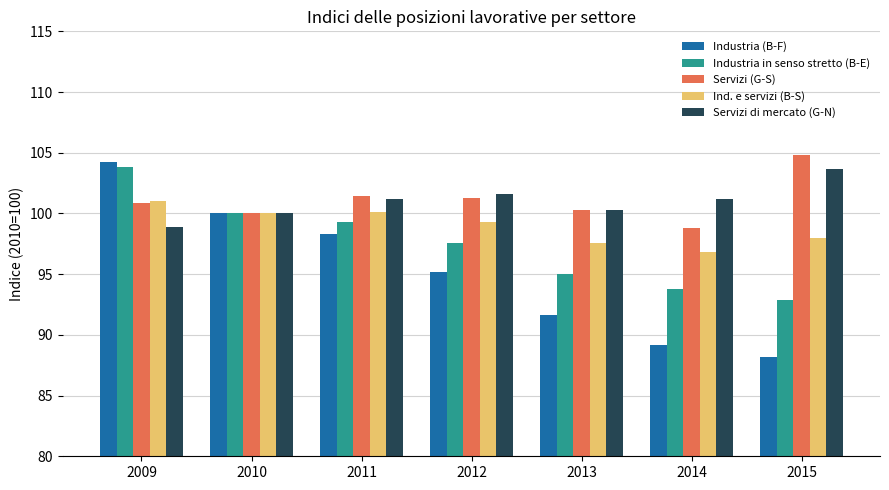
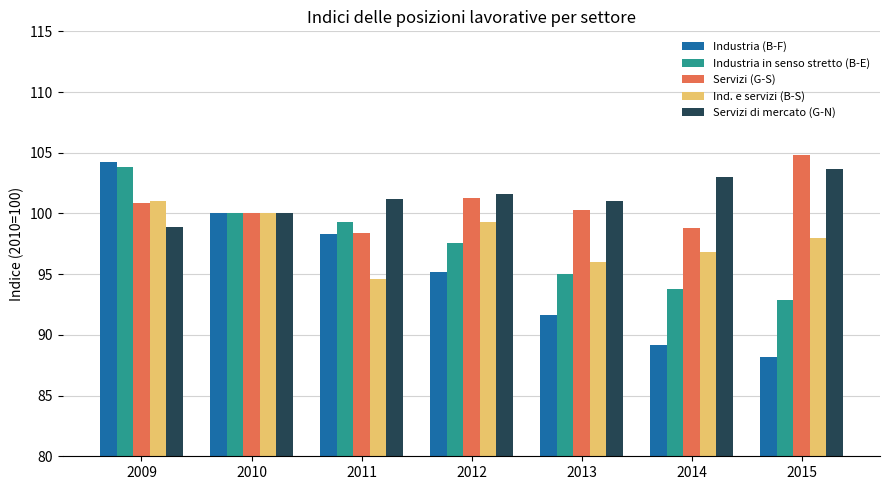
Servizi (G-S), 2011: 101.4 -> 98.4
Ind. e servizi (B-S), 2011: 100.1 -> 94.6
Ind. e servizi (B-S), 2013: 97.6 -> 96.0
Servizi di mercato (G-N), 2013: 100.3 -> 101.0
Servizi di mercato (G-N), 2014: 101.2 -> 103.0
